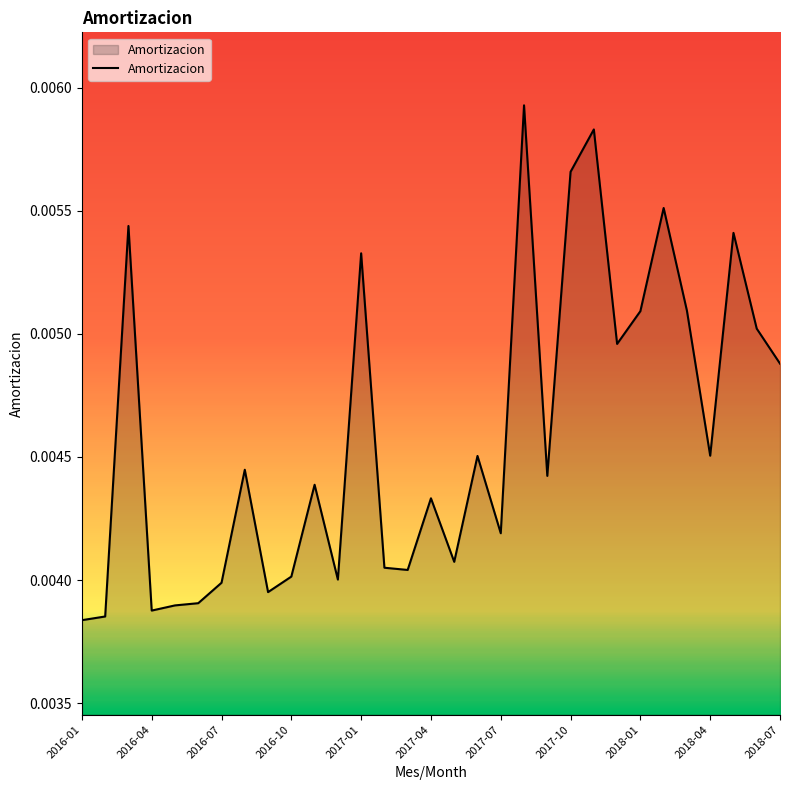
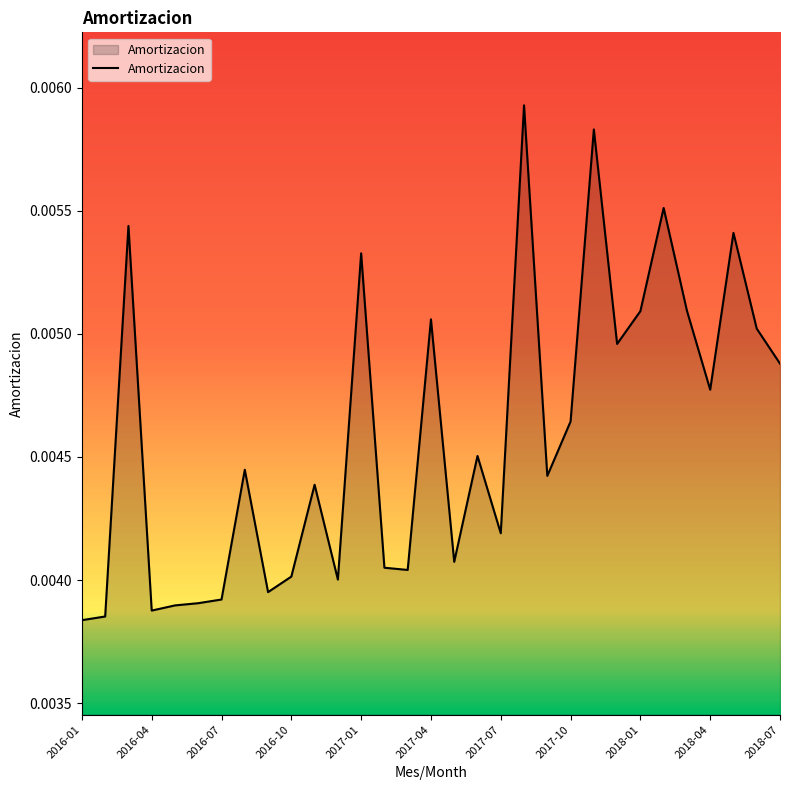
2016-07: 0.00399 -> 0.00392
2017-04: 0.00433 -> 0.00506
2017-10: 0.00566 -> 0.00464
2018-04: 0.00451 -> 0.00477
